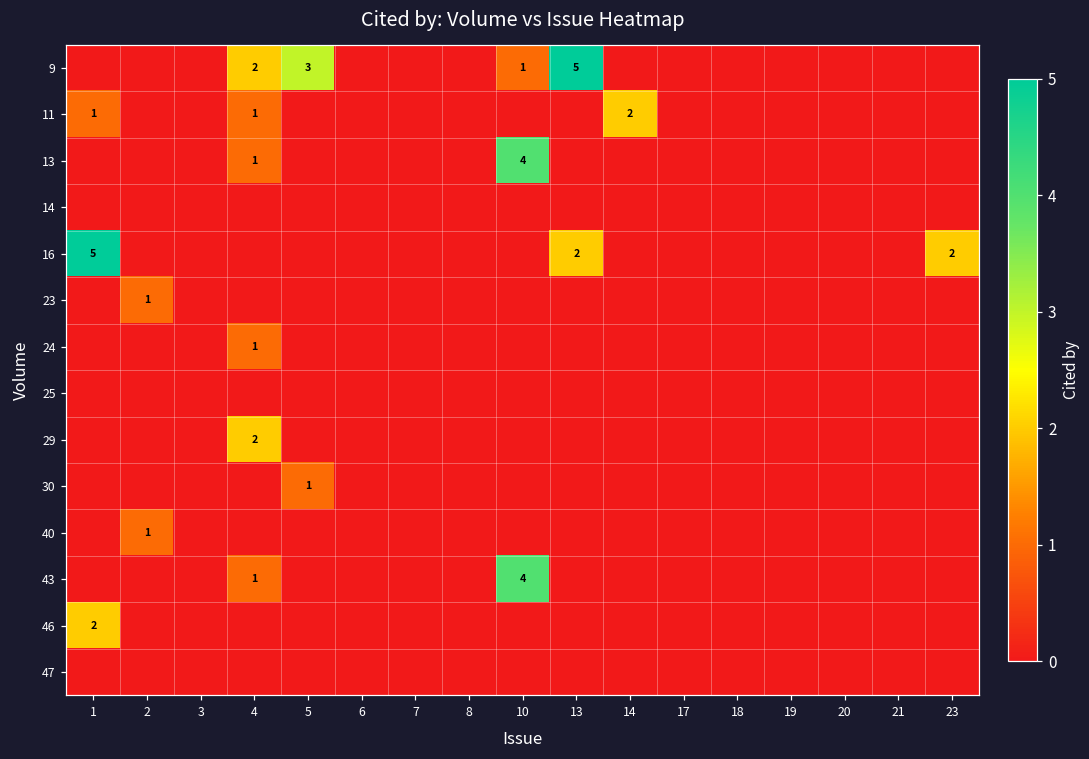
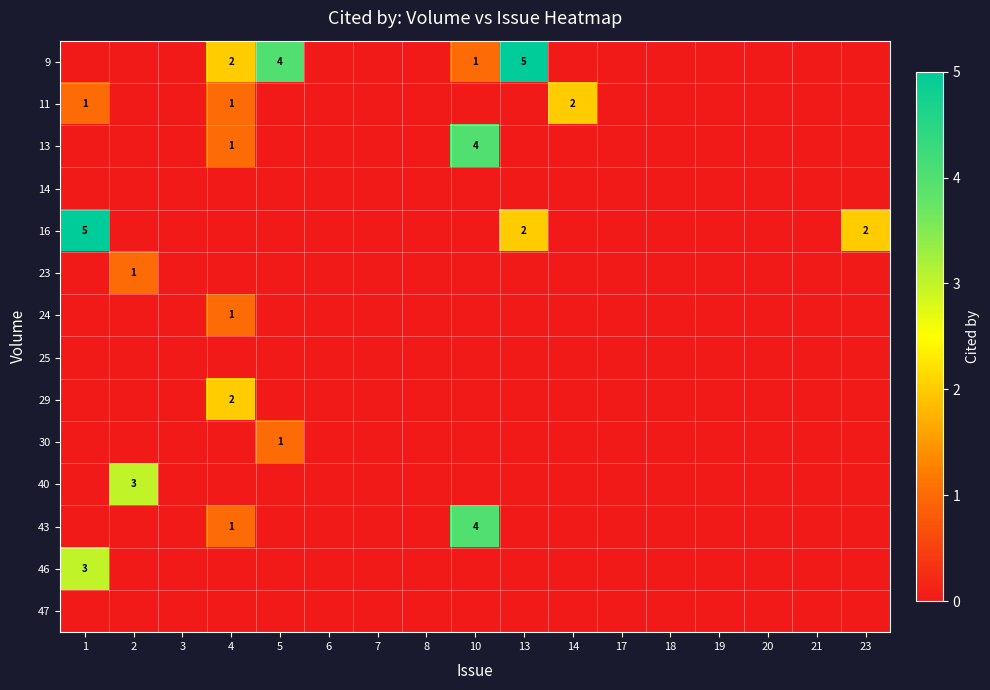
9, 5: 3 -> 4
40, 2: 1 -> 3
46, 1: 2 -> 3
